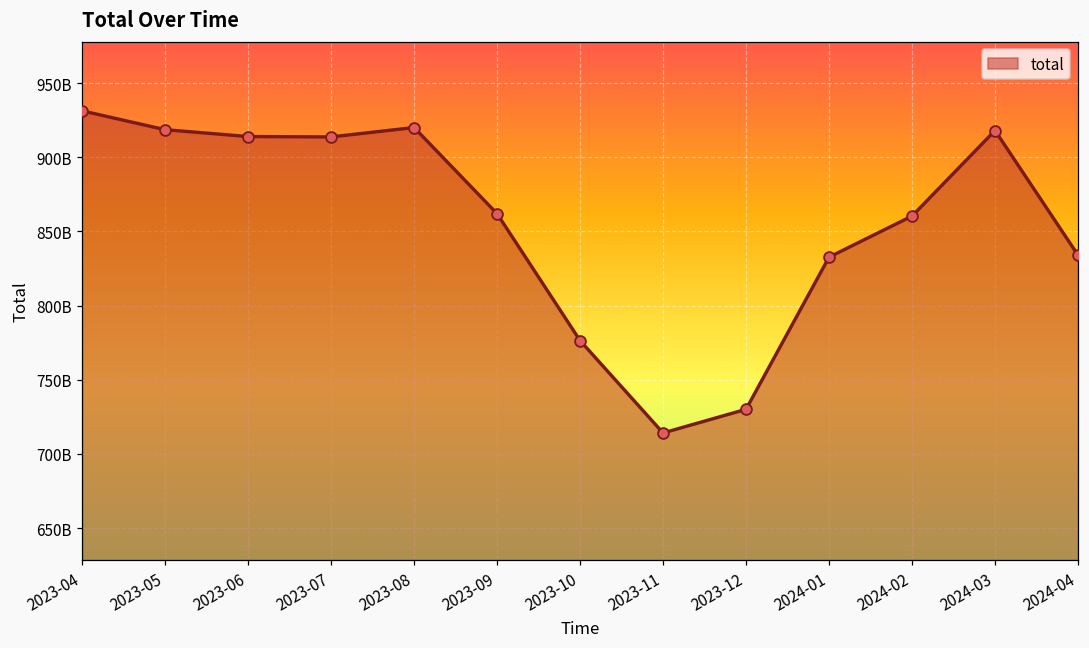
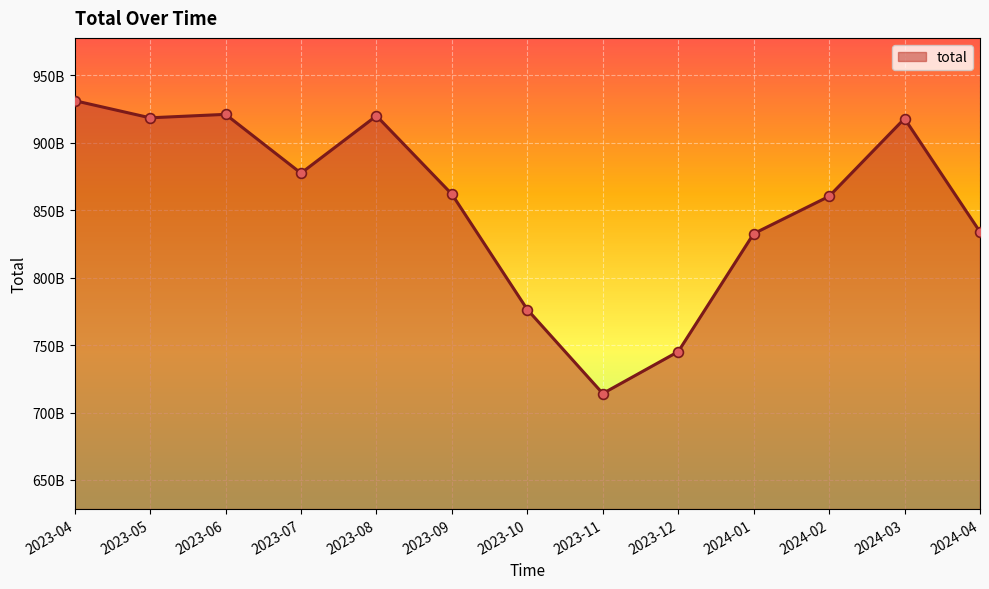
2023-06: 914000000000 -> 921000000000
2023-07: 914000000000 -> 878000000000
2023-12: 730000000000 -> 745000000000
